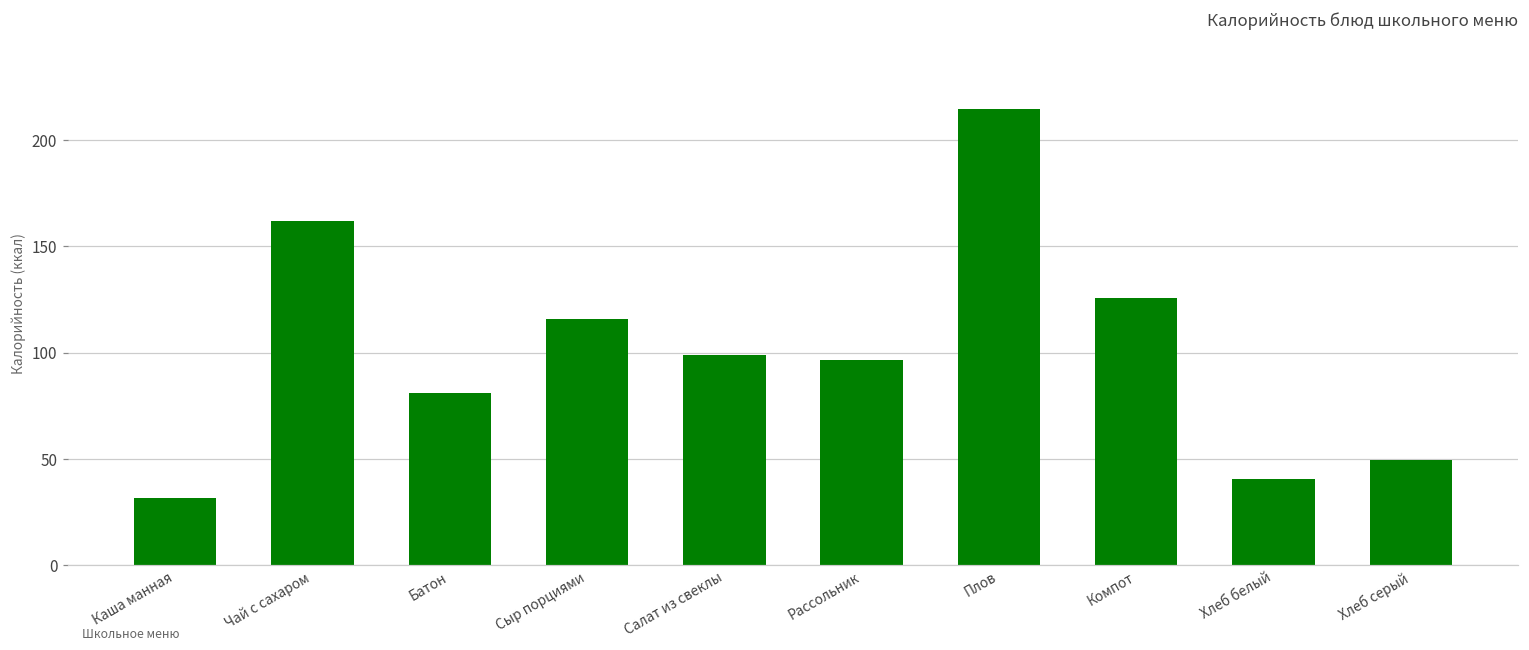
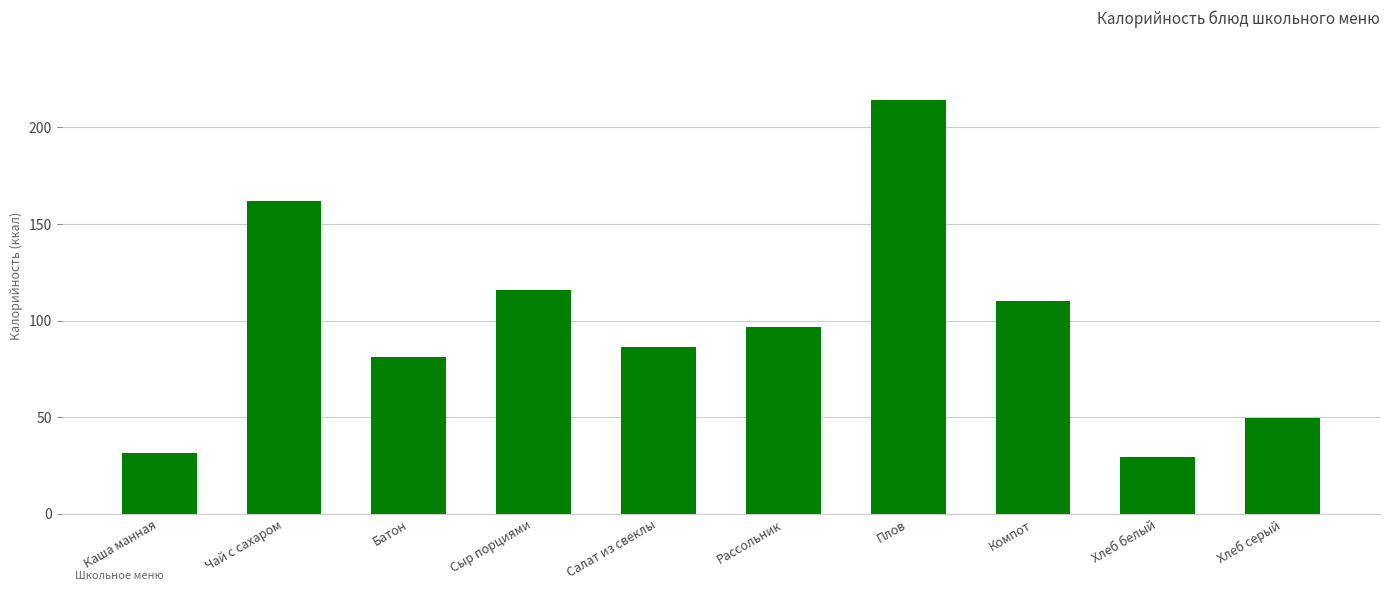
Салат из свеклы: 99 -> 86
Компот: 126 -> 110
Хлеб белый: 41 -> 30
